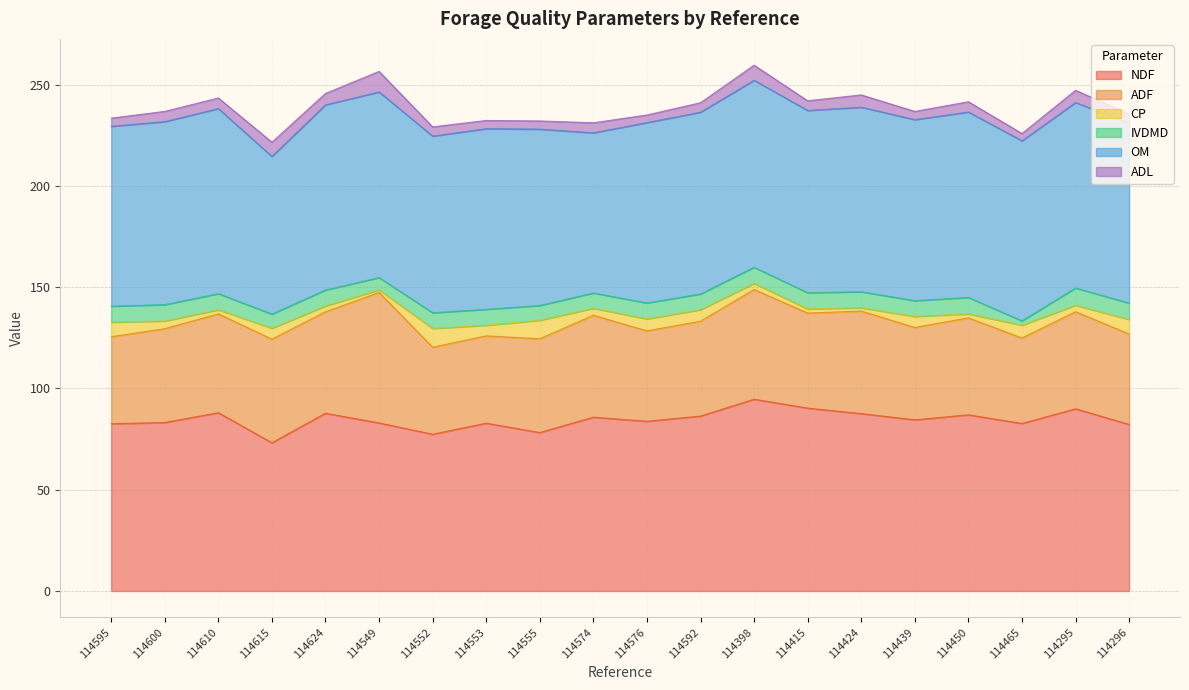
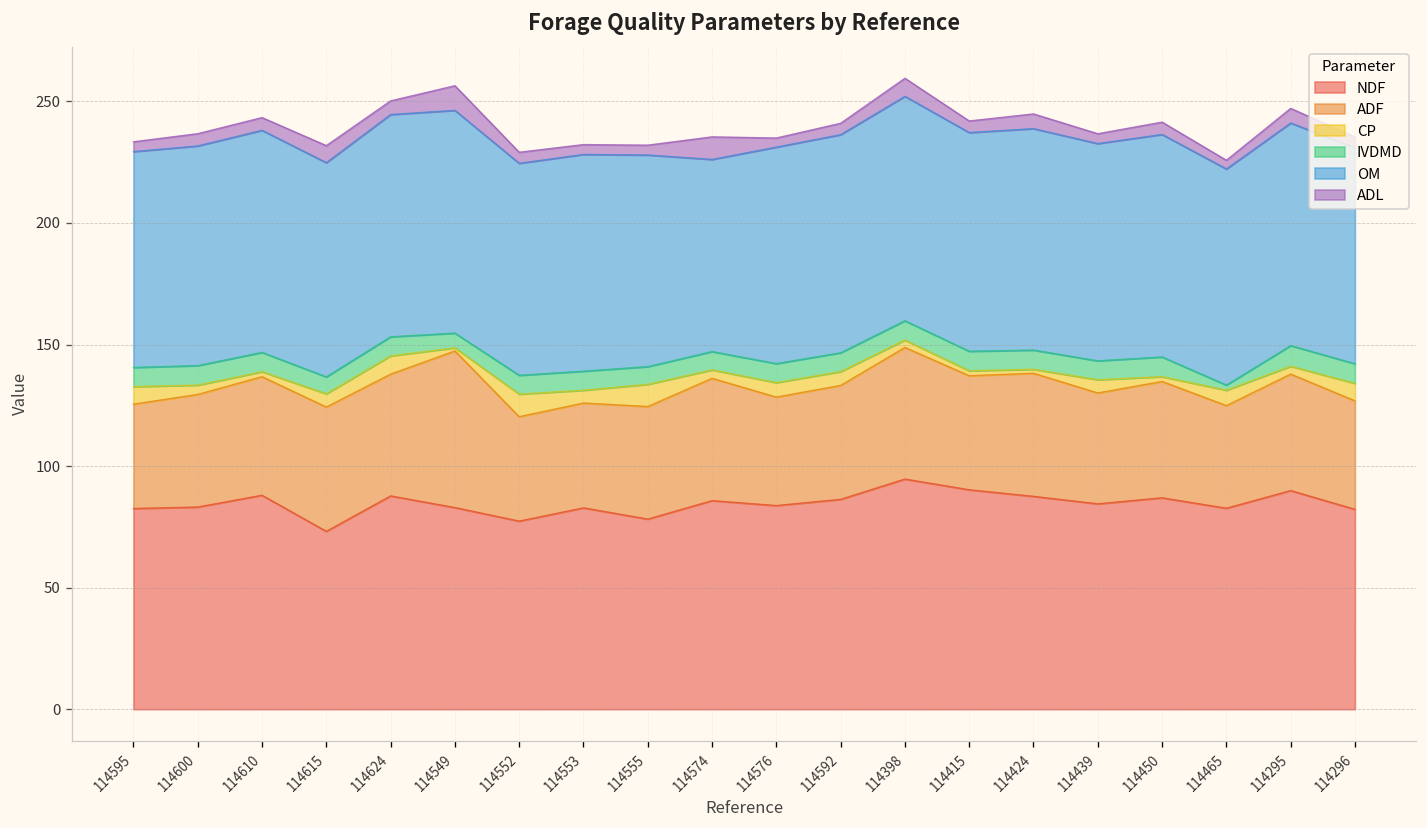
OM, 114615: 78 -> 88
CP, 114624: 3 -> 8
ADL, 114574: 5 -> 9
